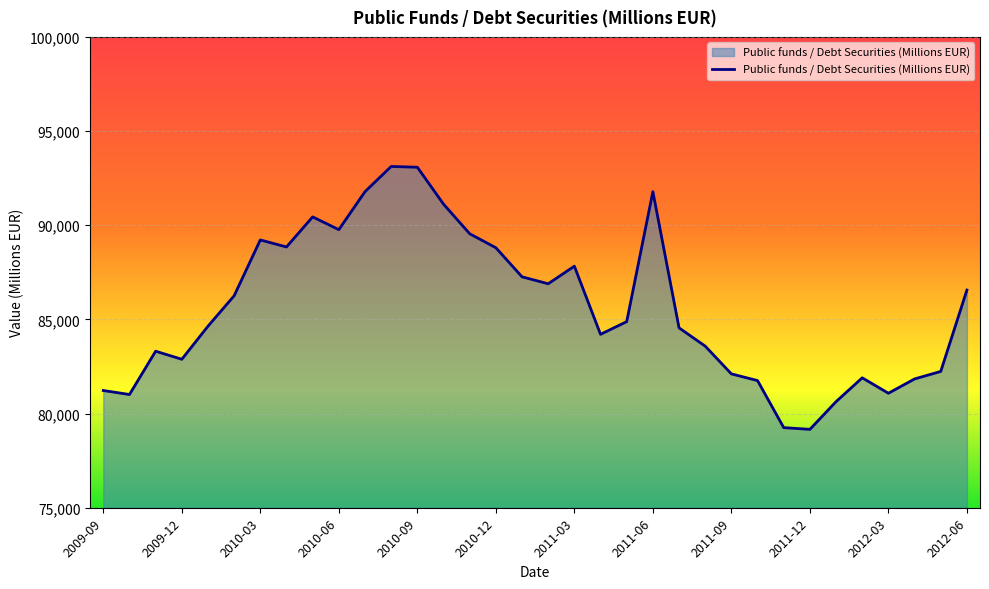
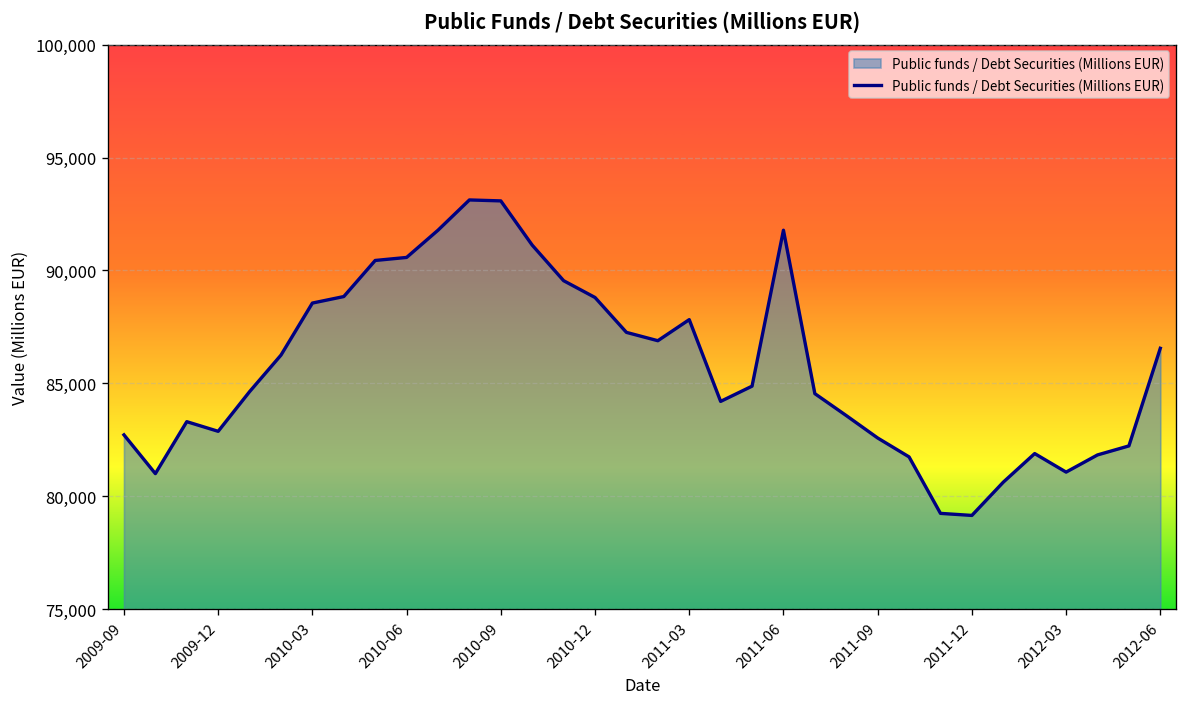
2009-09: 81,200 -> 82,700
2010-03: 89,200 -> 88,600
2010-06: 89,800 -> 90,600
2011-09: 82,100 -> 82,600
